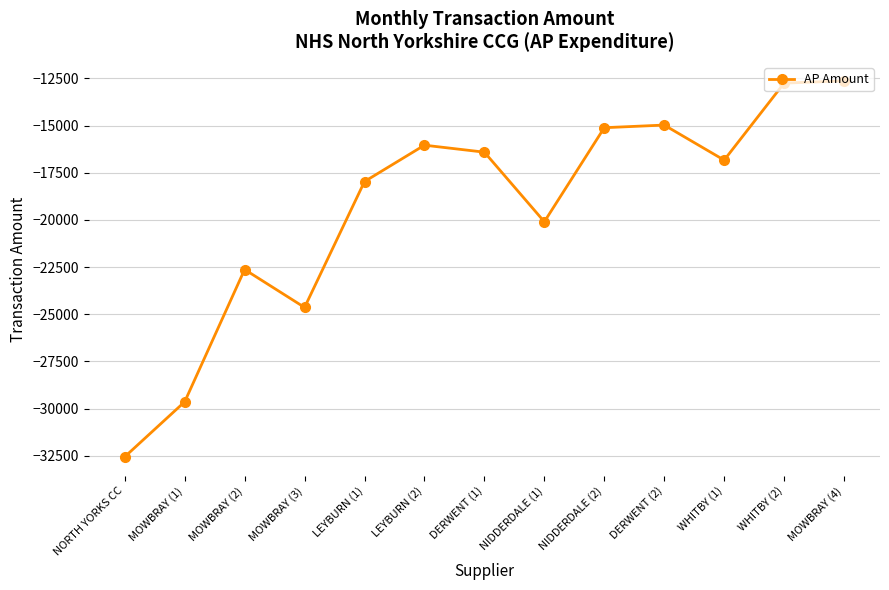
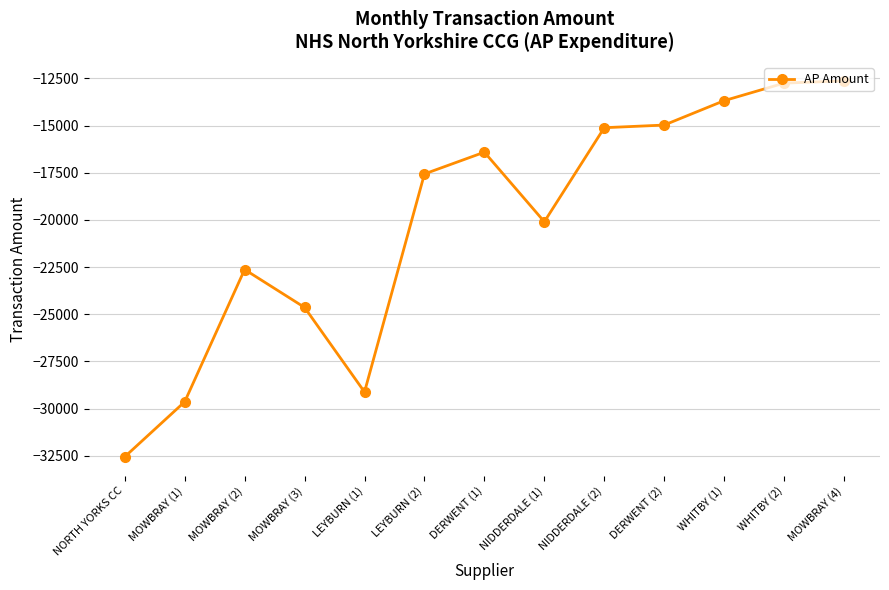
LEYBURN (1): -18000 -> -29100
LEYBURN (2): -16000 -> -17600
WHITBY (1): -16800 -> -13700
